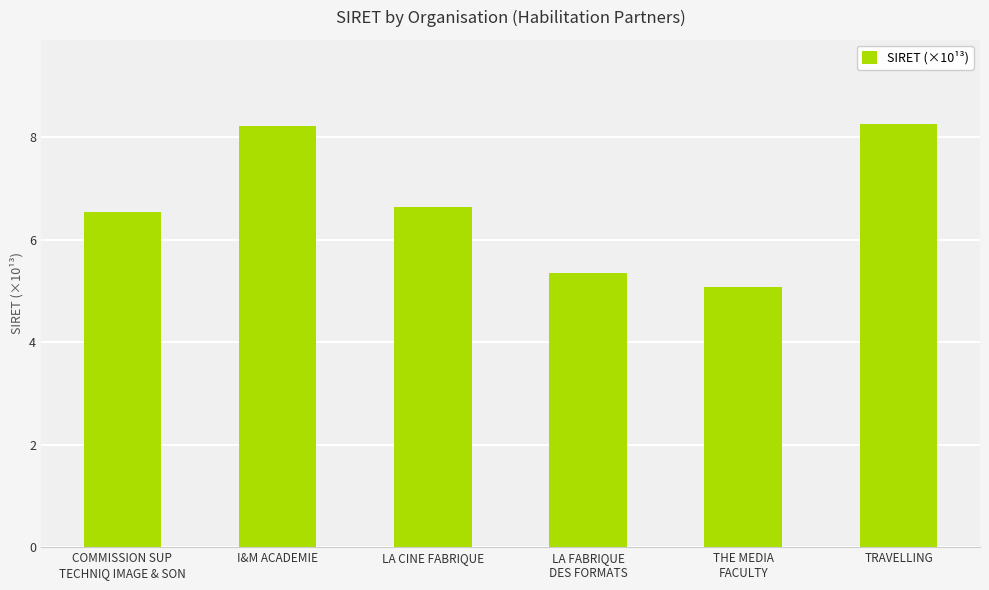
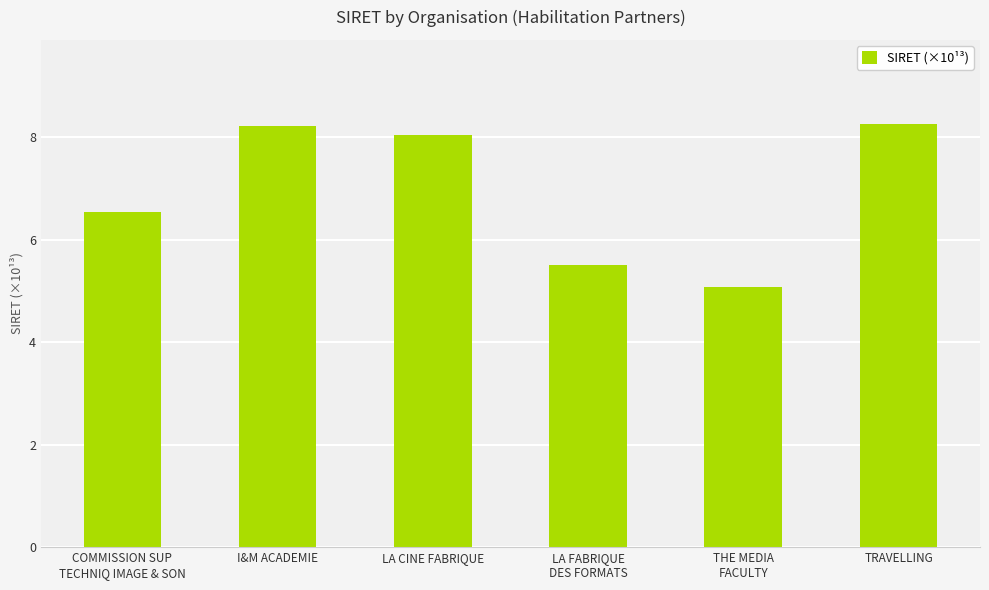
LA CINE FABRIQUE: 6.6 -> 8.0
LA FABRIQUE DES FORMATS: 5.3 -> 5.5
